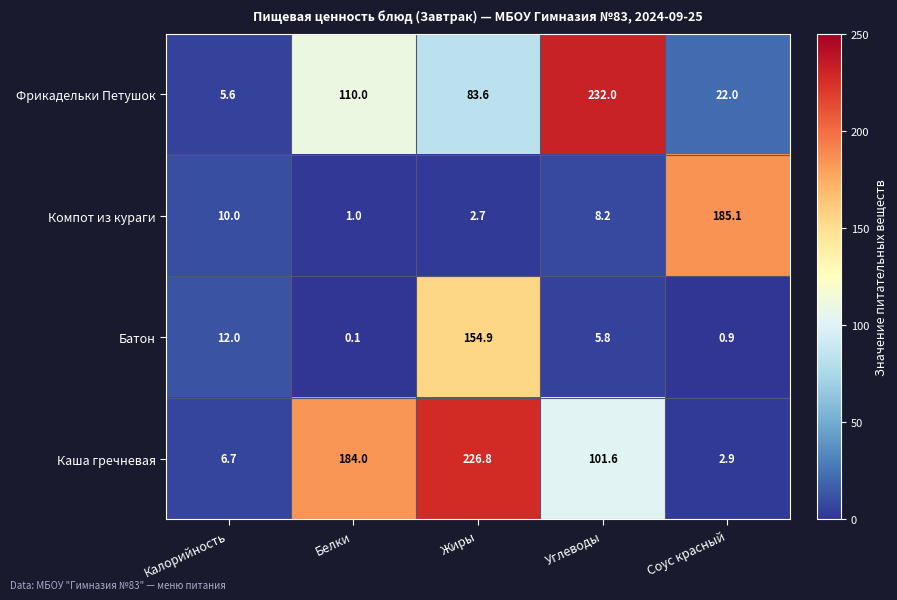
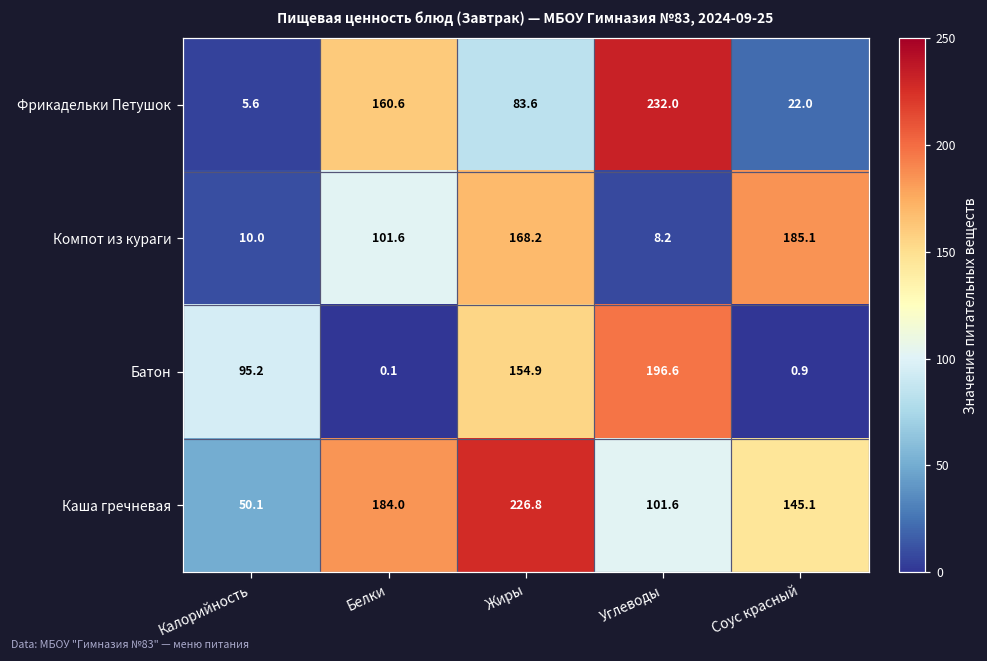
Фрикадельки Петушок, Белки: 110.0 -> 160.6
Компот из кураги, Белки: 1.0 -> 101.6
Компот из кураги, Жиры: 2.7 -> 168.2
Батон, Калорийность: 12.0 -> 95.2
Батон, Углеводы: 5.8 -> 196.6
Каша гречневая, Калорийность: 6.7 -> 50.1
Каша гречневая, Соус красный: 2.9 -> 145.1
